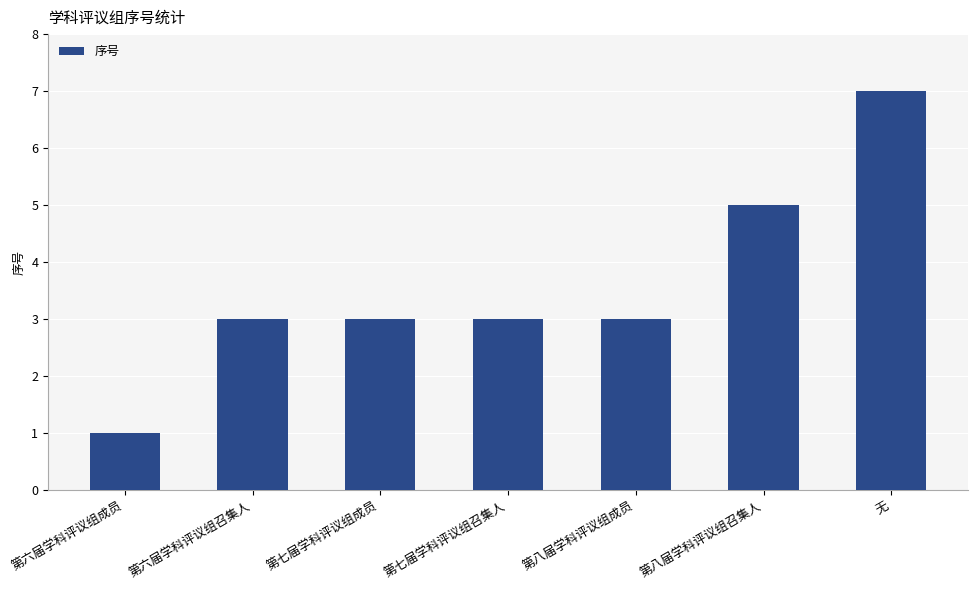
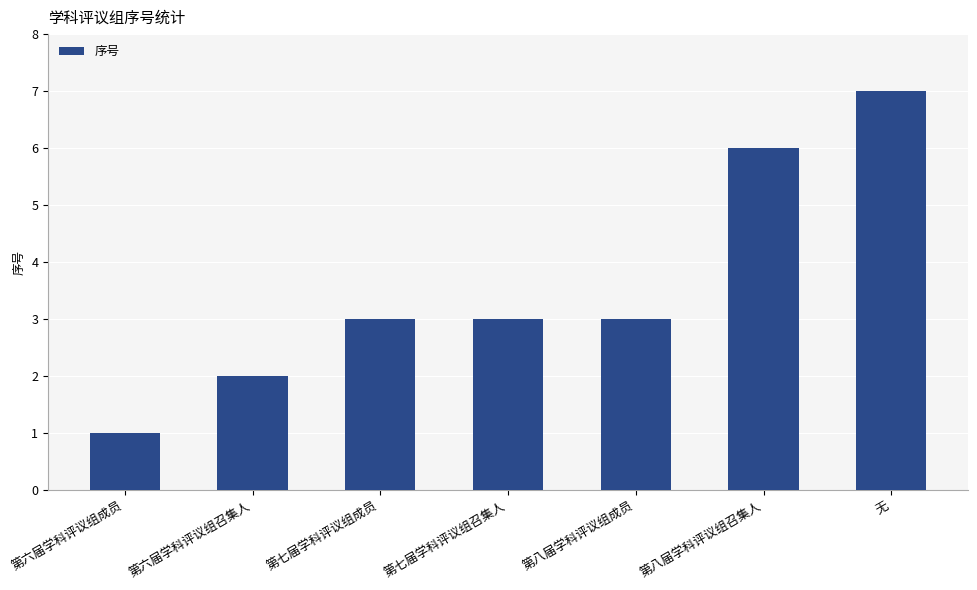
第六届学科评议组召集人: 3 -> 2
第八届学科评议组召集人: 5 -> 6
